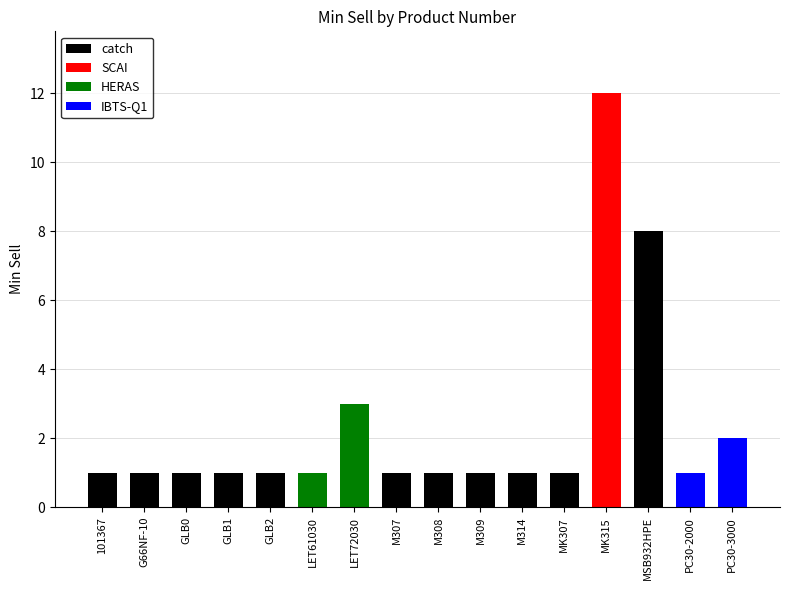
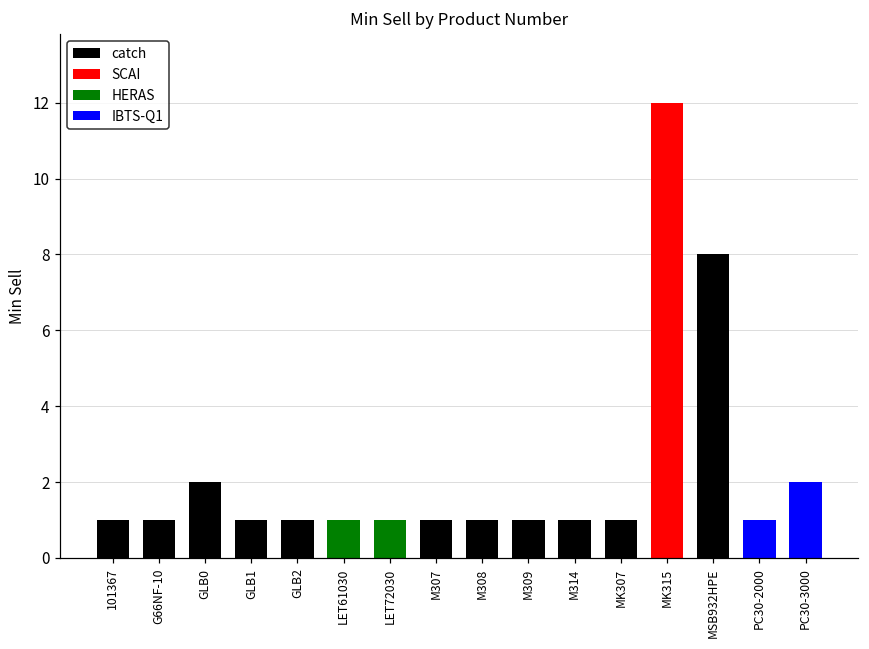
GLB0: 1 -> 2
LET72030: 3 -> 1
